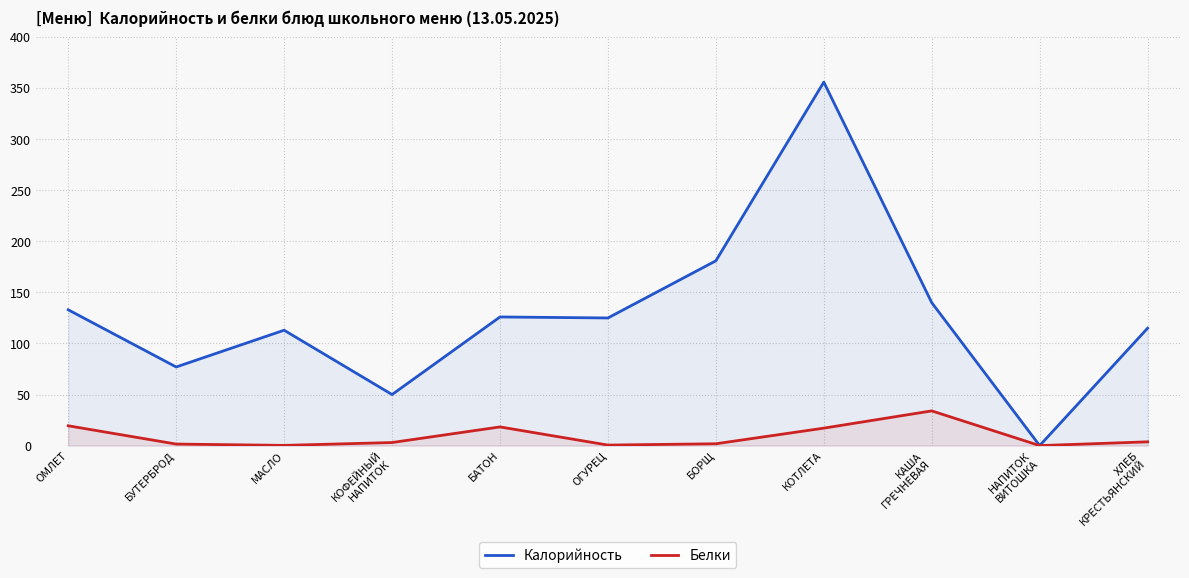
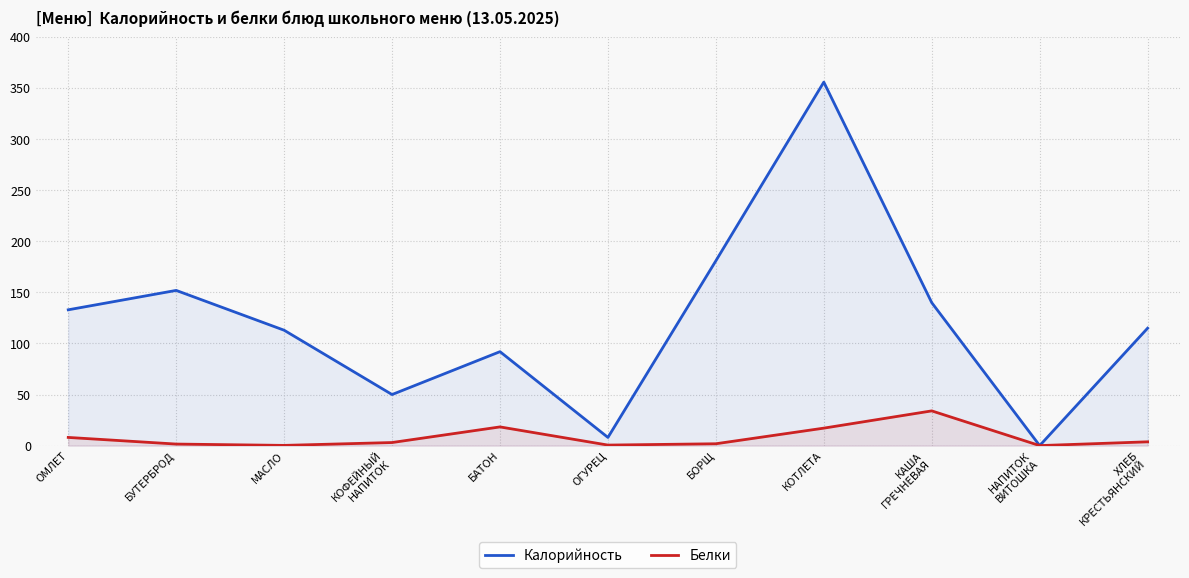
Белки, ОМЛЕТ: 19 -> 8
Калорийность, БУТЕРБРОД: 77 -> 152
Калорийность, БАТОН: 126 -> 92
Калорийность, ОГУРЕЦ: 125 -> 8
